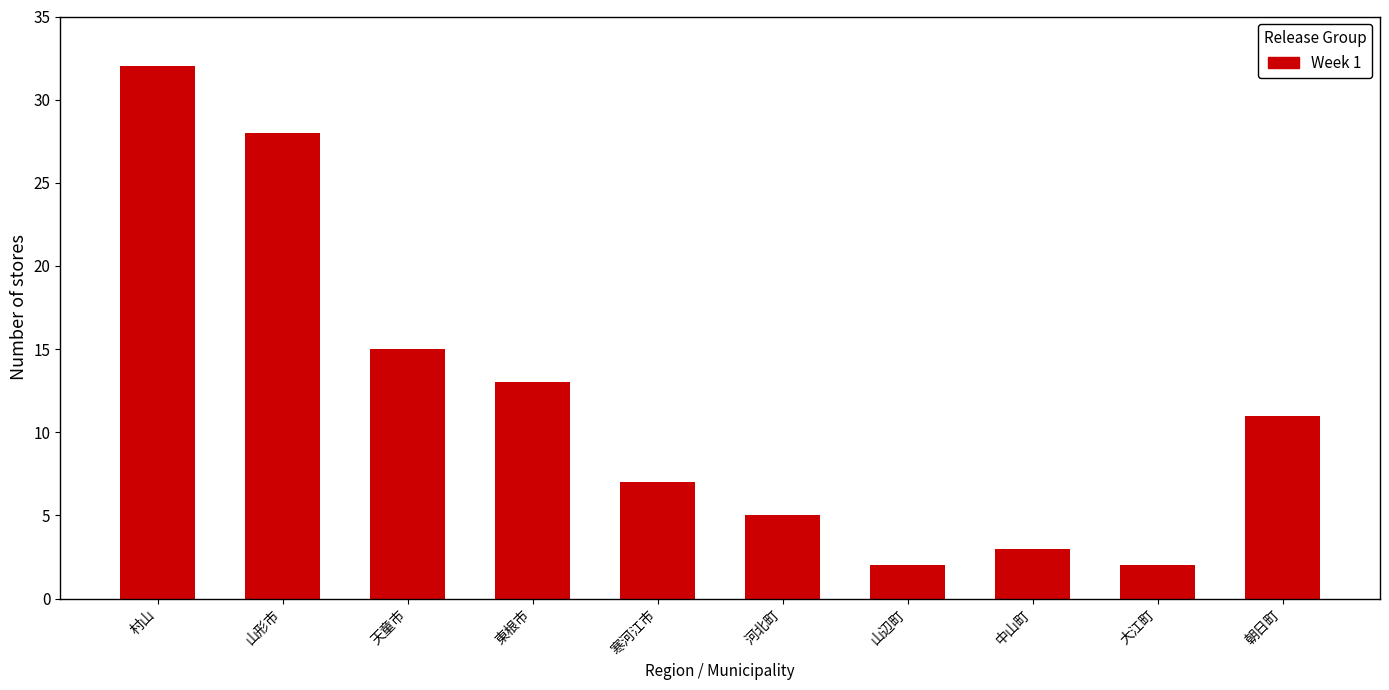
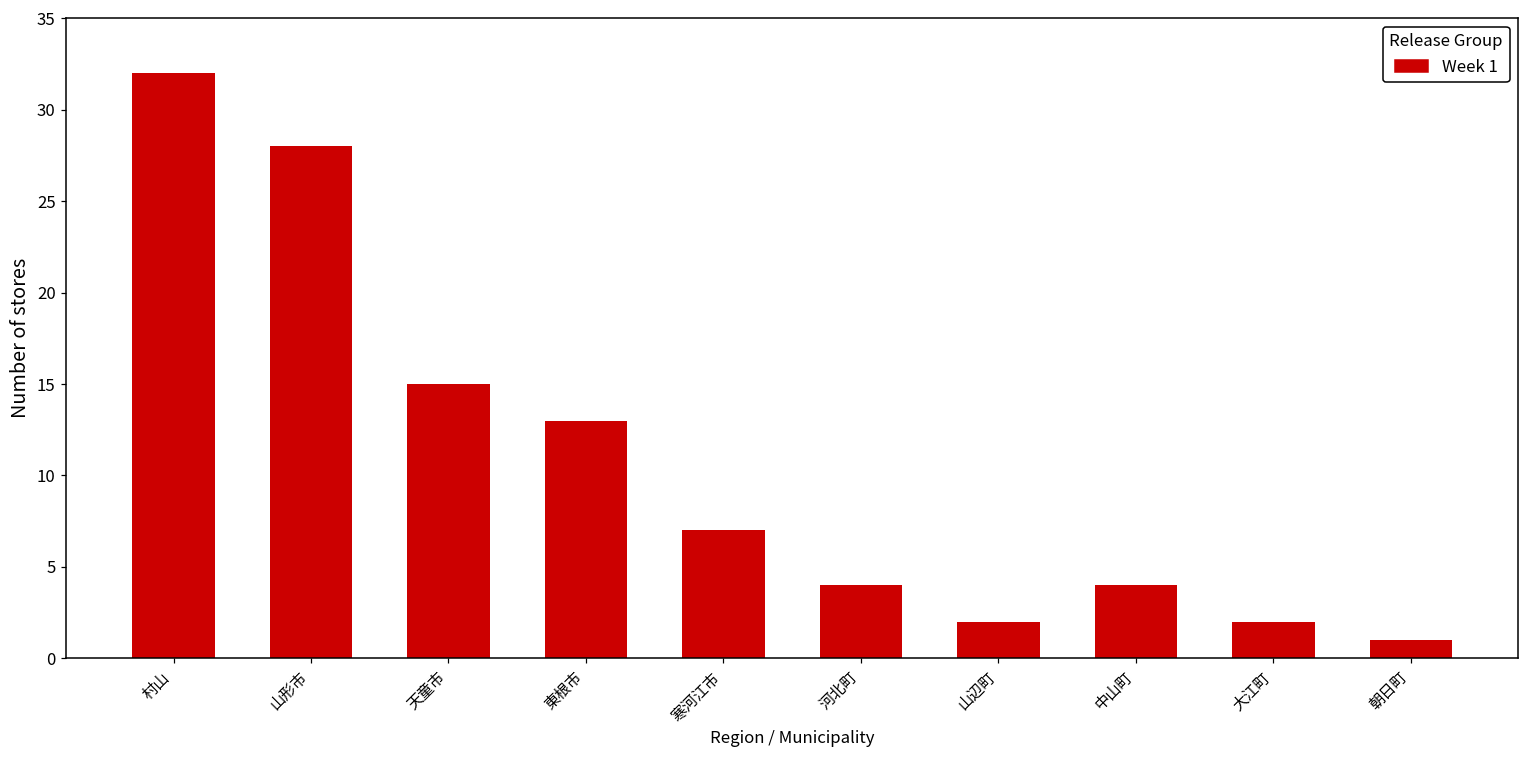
河北町: 5 -> 4
中山町: 3 -> 4
朝日町: 11 -> 1
